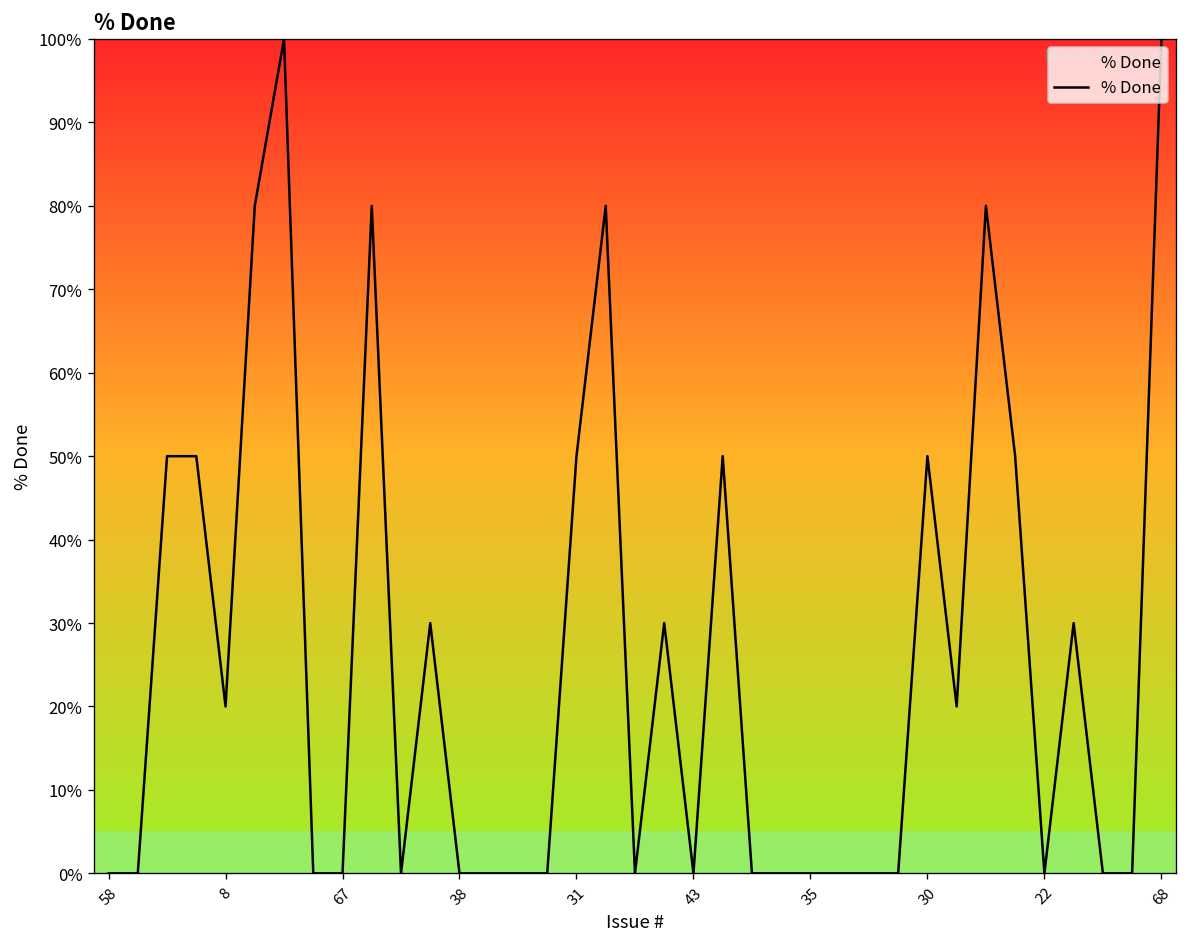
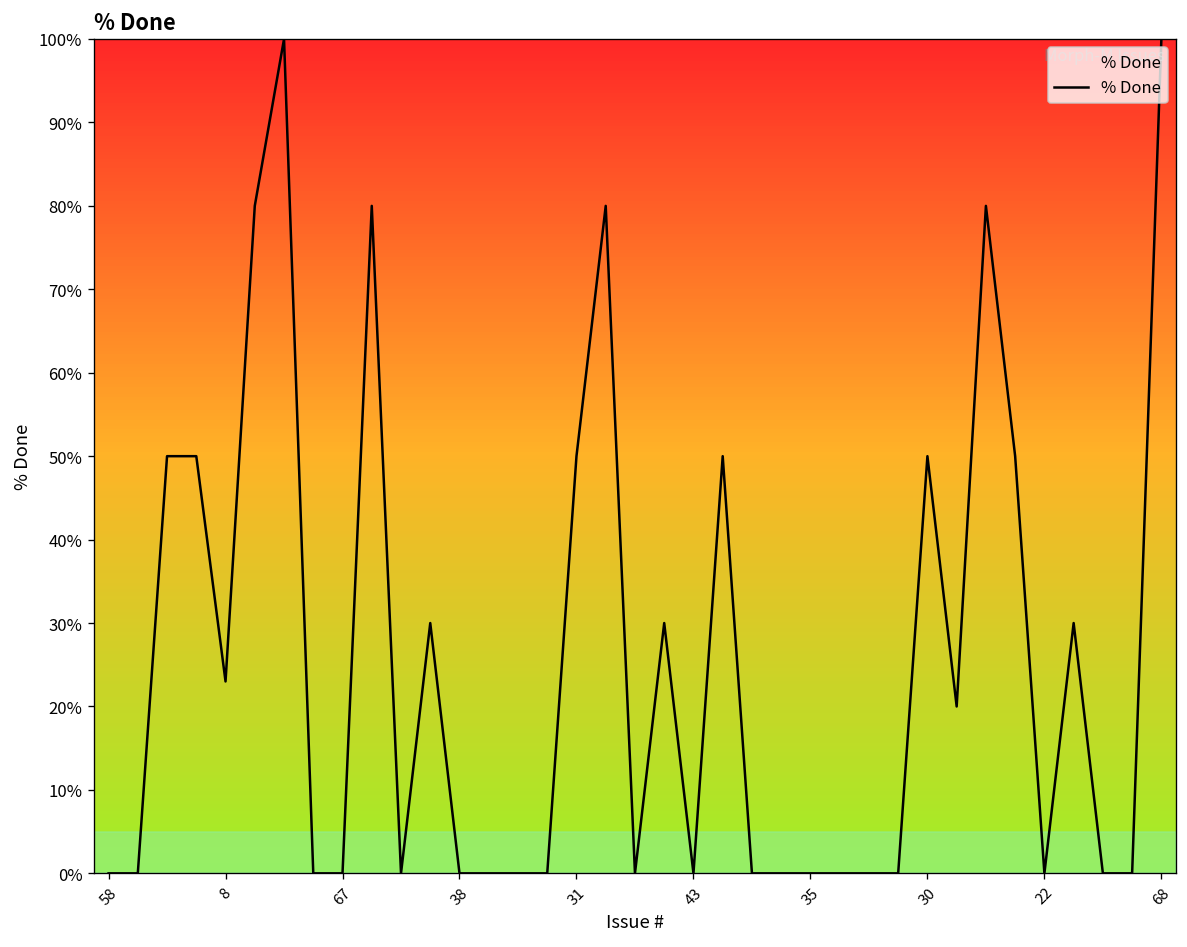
8: 20% -> 23%
